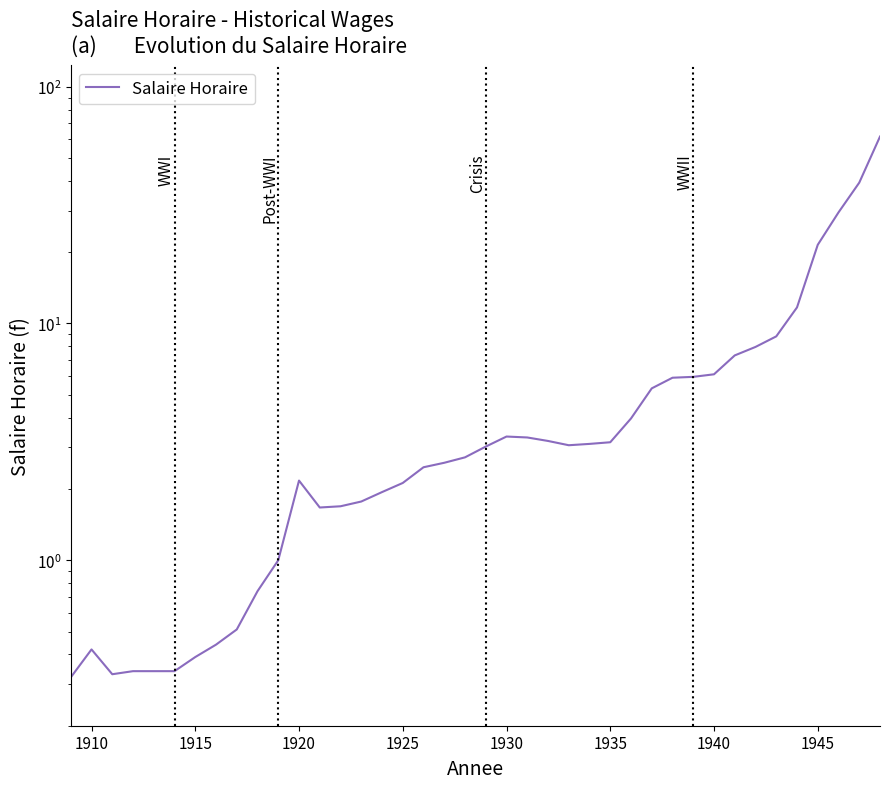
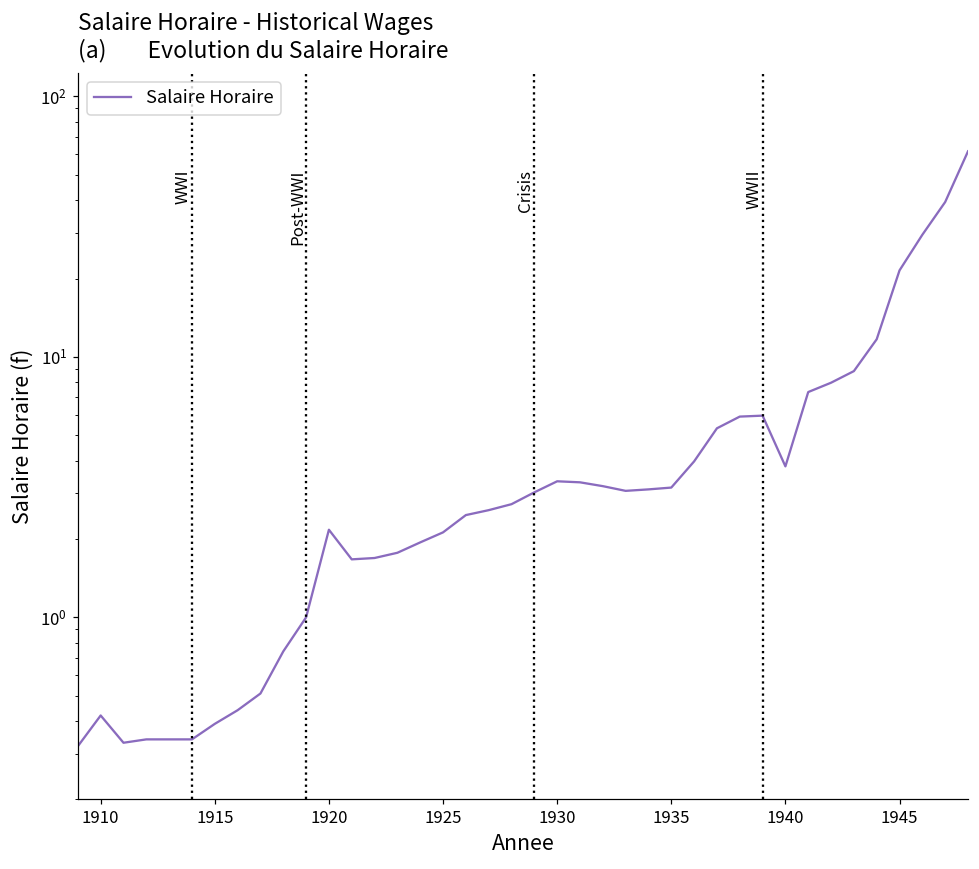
1940: 6.1 -> 3.8
